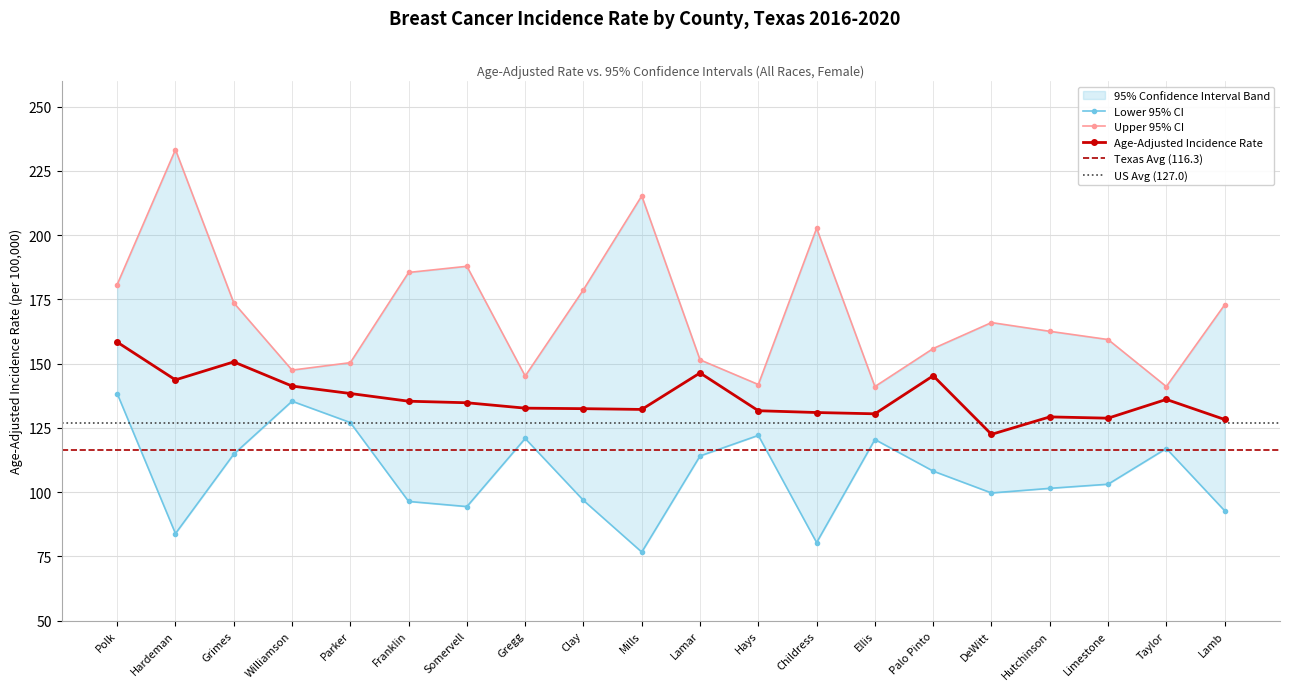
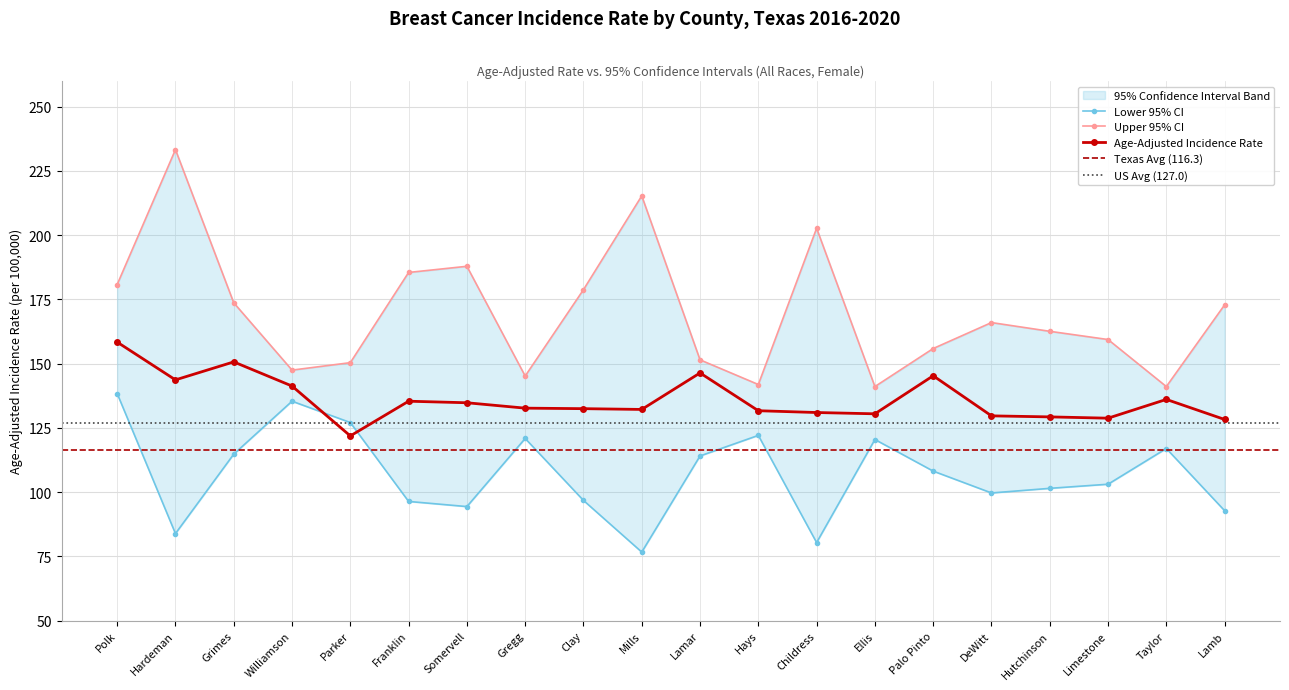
Age-Adjusted Incidence Rate, Parker: 138 -> 122
Age-Adjusted Incidence Rate, DeWitt: 123 -> 130
